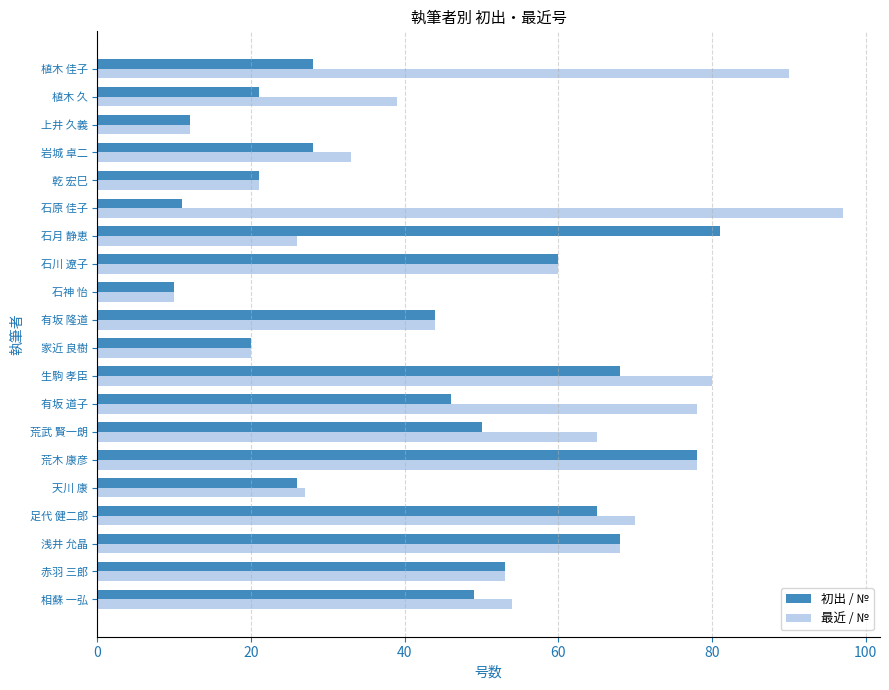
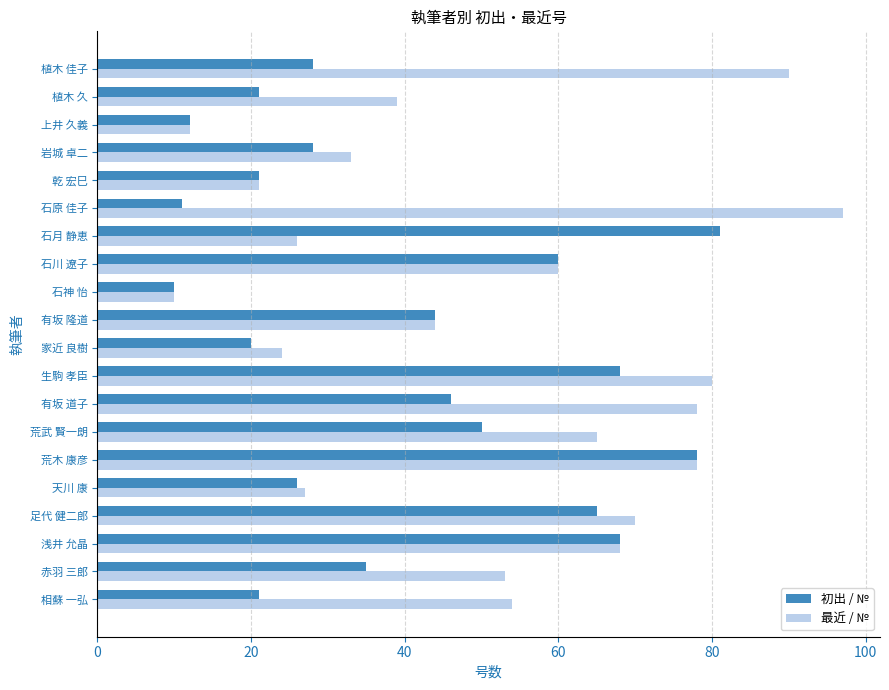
最近 / №, 家近 良樹: 20 -> 24
初出 / №, 赤羽 三郎: 53 -> 35
初出 / №, 相蘇 一弘: 49 -> 21
